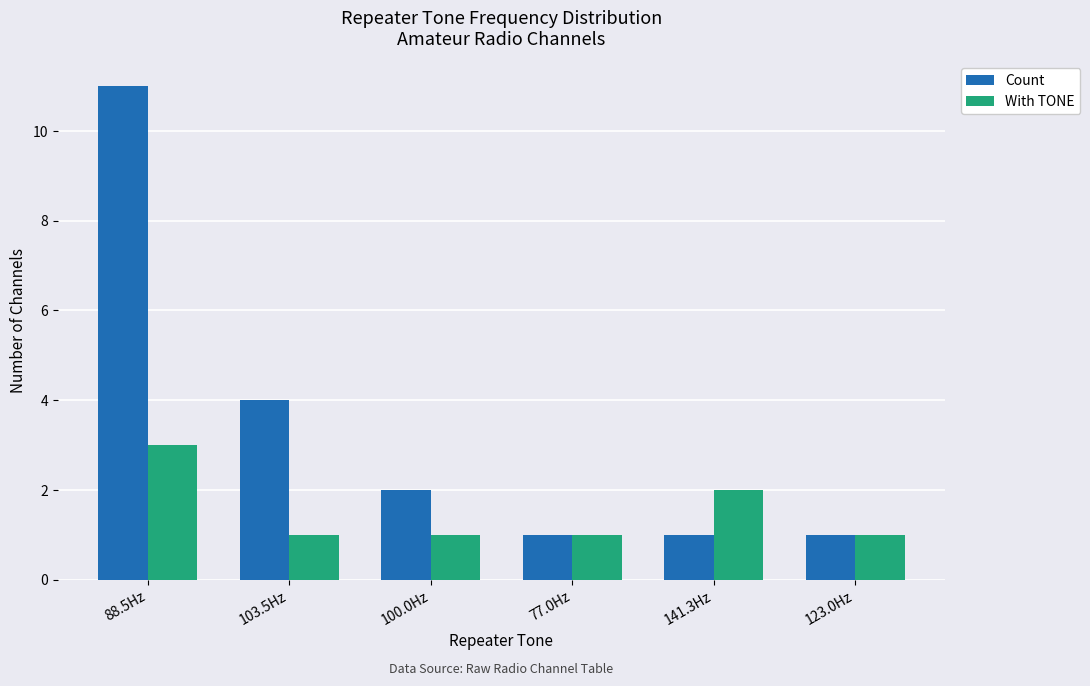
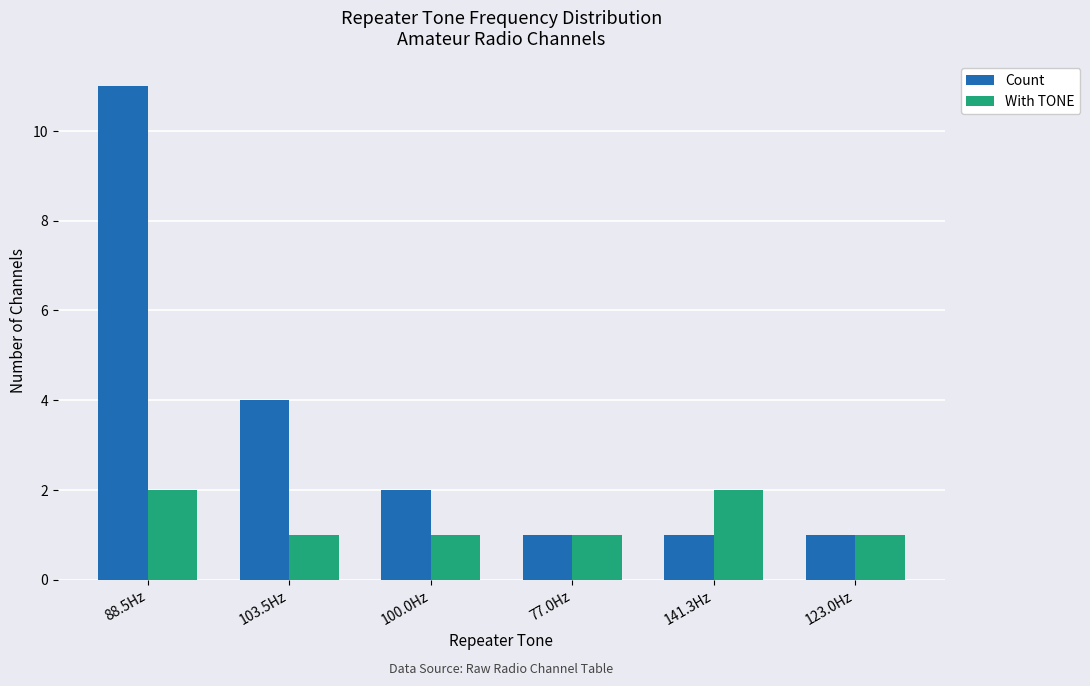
With TONE, 88.5Hz: 3 -> 2
